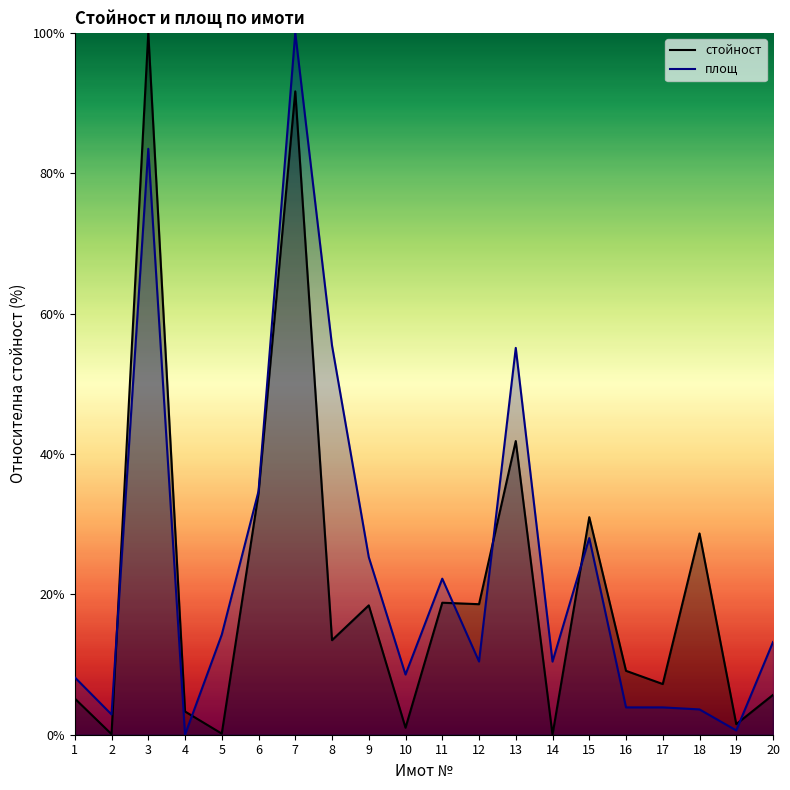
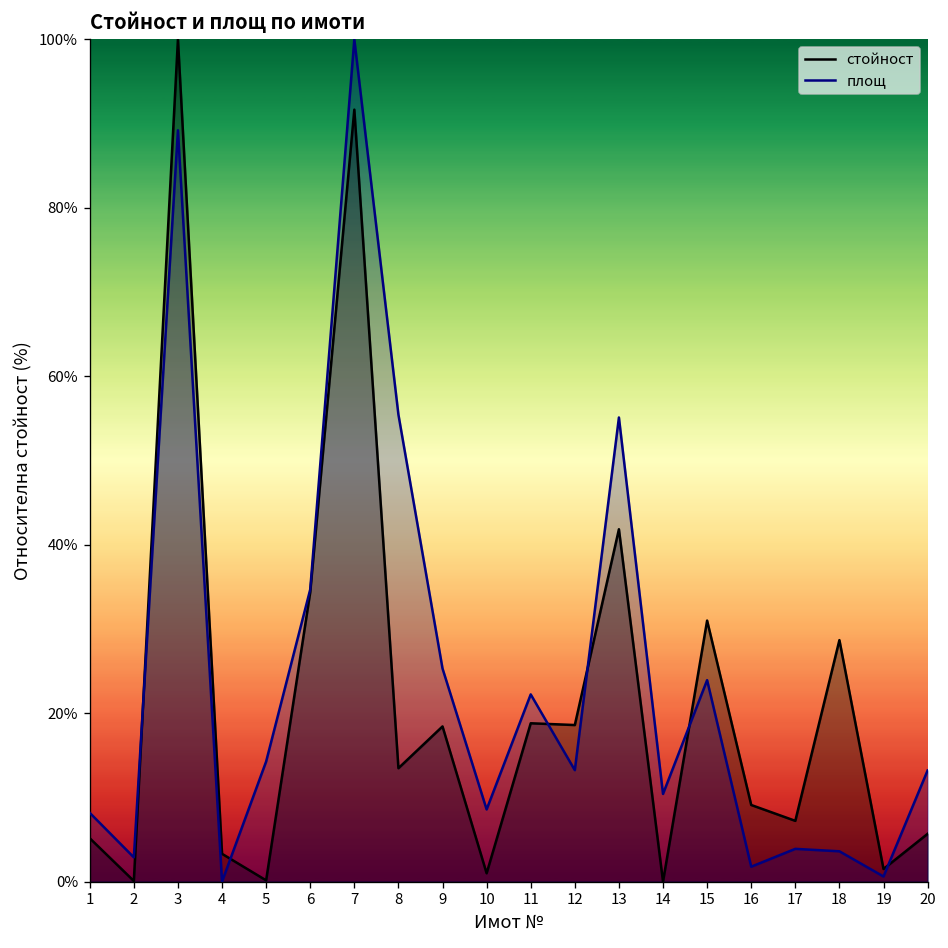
площ, 3: 83% -> 89%
площ, 12: 10% -> 13%
площ, 15: 28% -> 24%
площ, 16: 4% -> 2%
